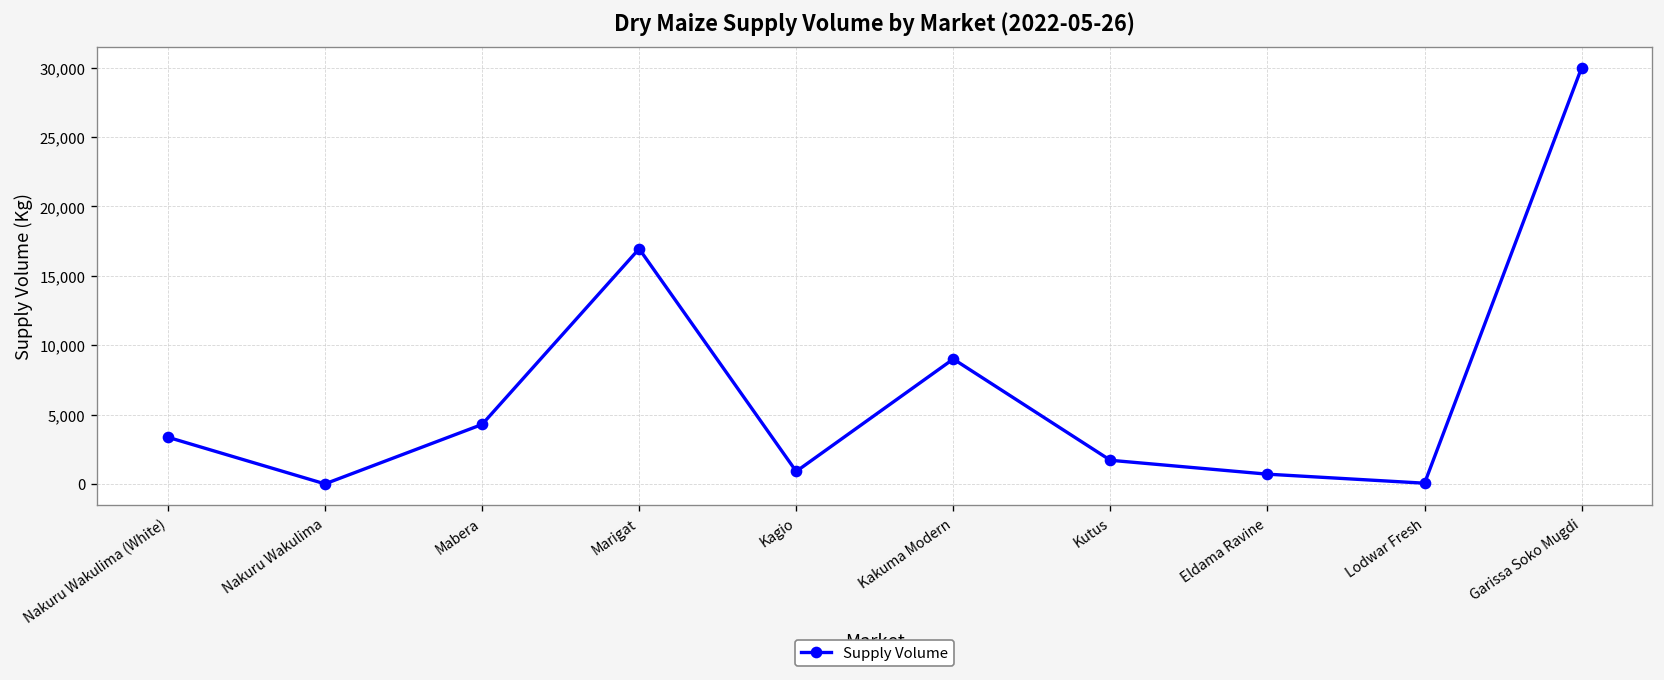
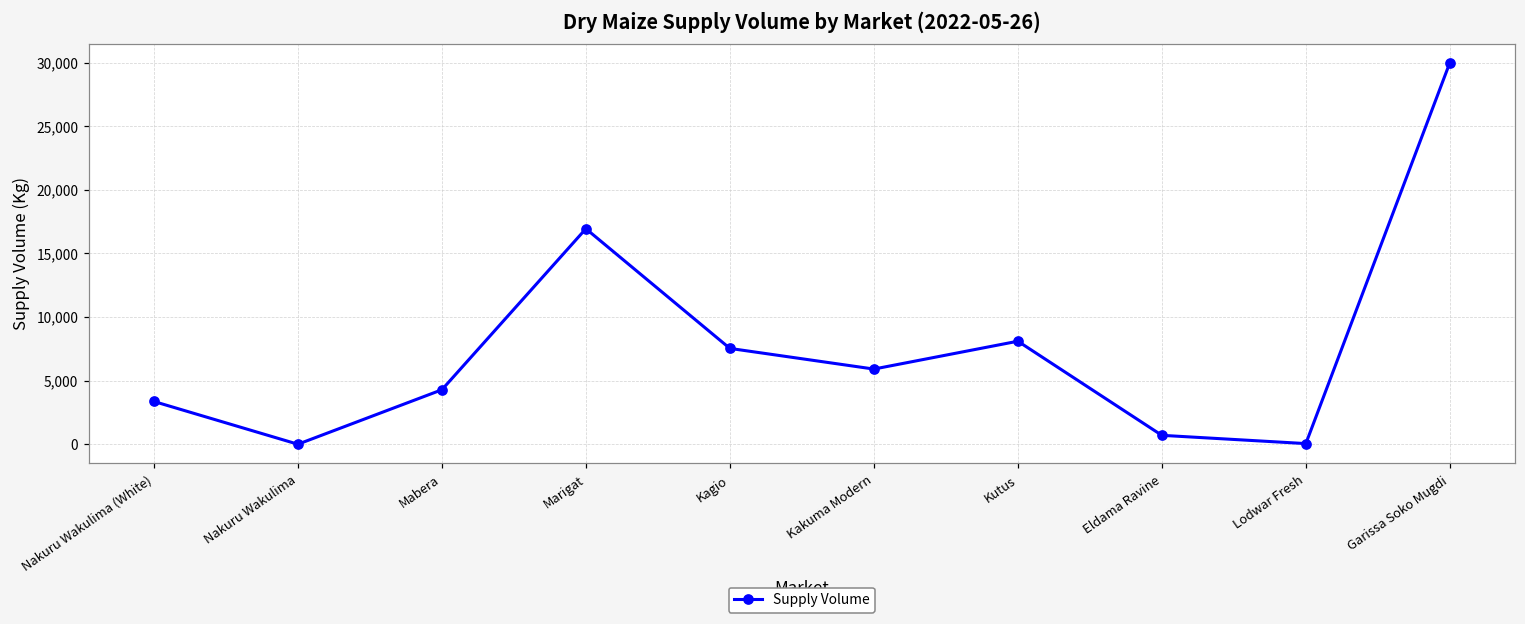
Kagio: 900 -> 7,500
Kakuma Modern: 9,000 -> 5,900
Kutus: 1,700 -> 8,100
